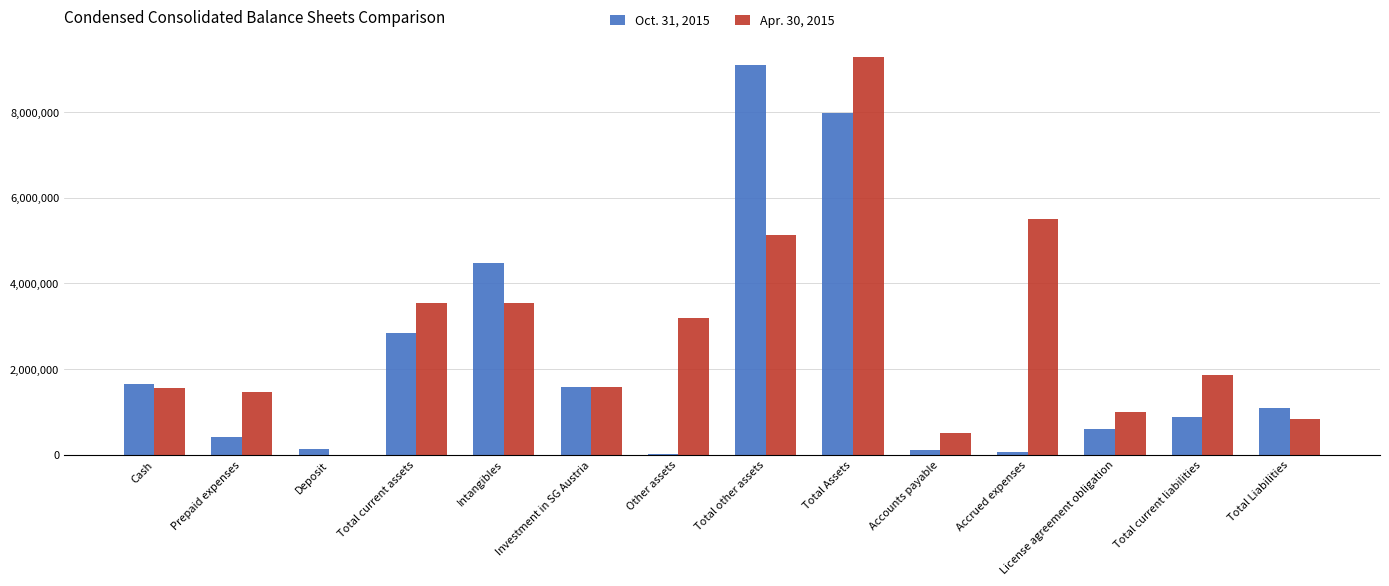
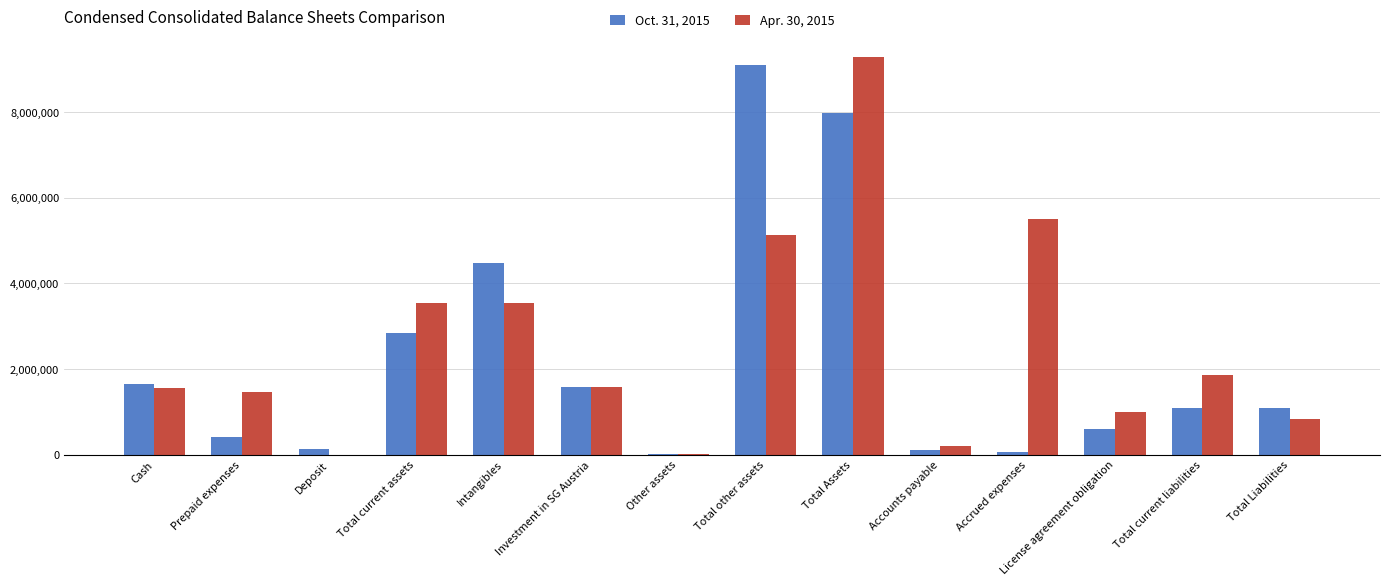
Apr. 30, 2015, Other assets: 3,200,000 -> 0
Apr. 30, 2015, Accounts payable: 500,000 -> 200,000
Oct. 31, 2015, Total current liabilities: 900,000 -> 1,100,000
